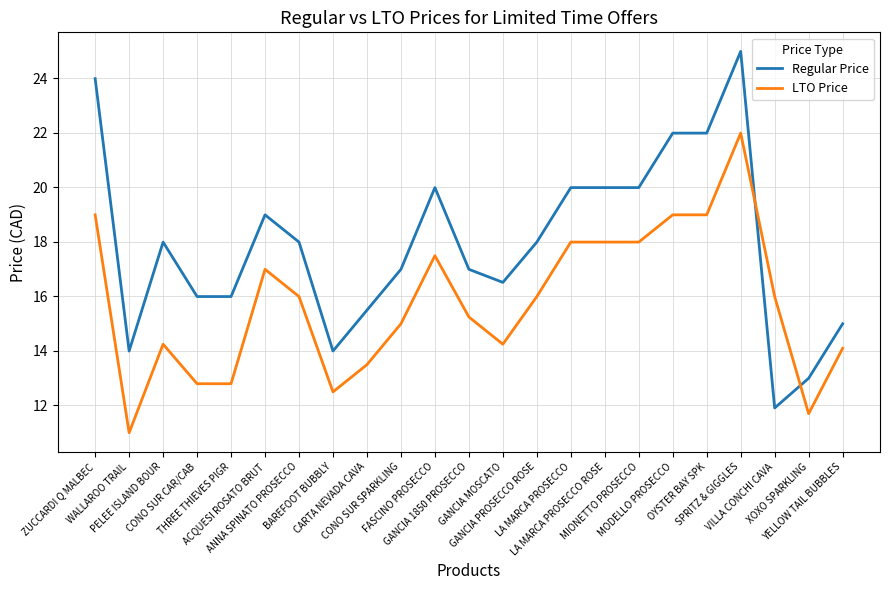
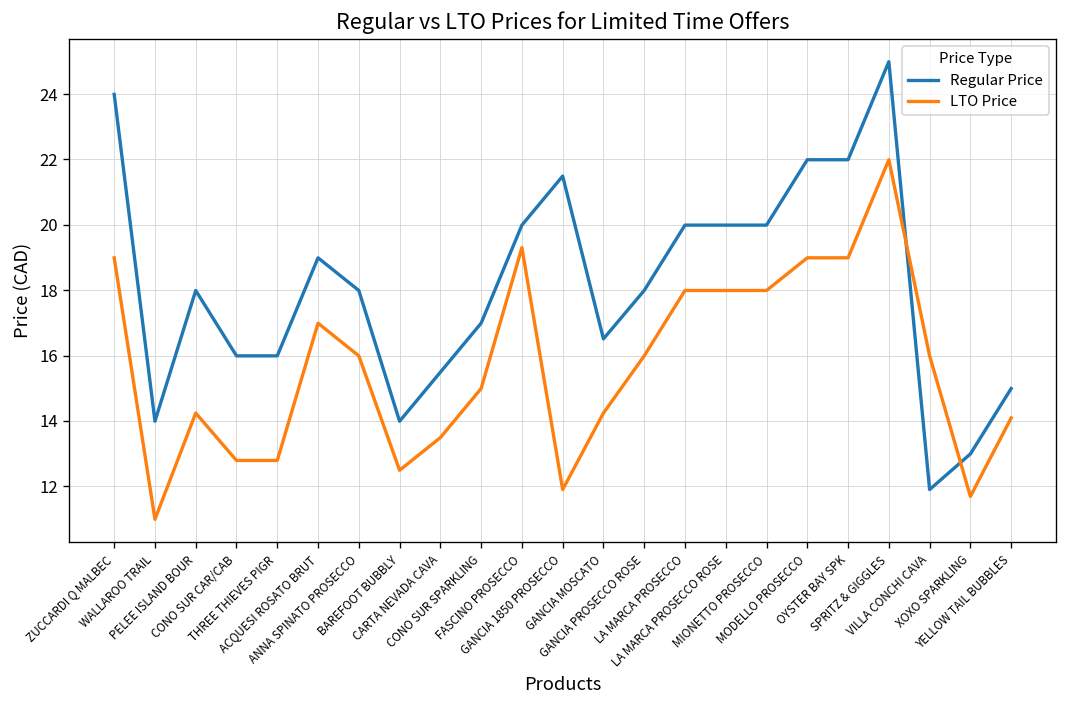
LTO Price, FASCINO PROSECCO: 17.5 -> 19.3
Regular Price, GANCIA 1850 PROSECCO: 17.0 -> 21.5
LTO Price, GANCIA 1850 PROSECCO: 15.2 -> 11.9
